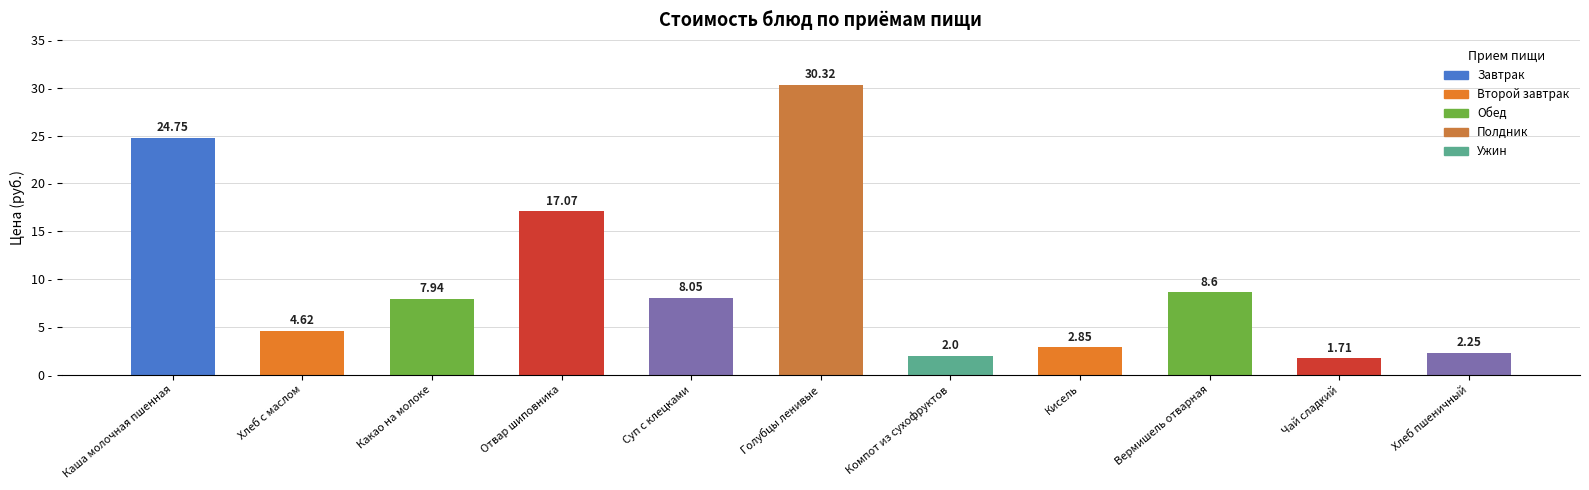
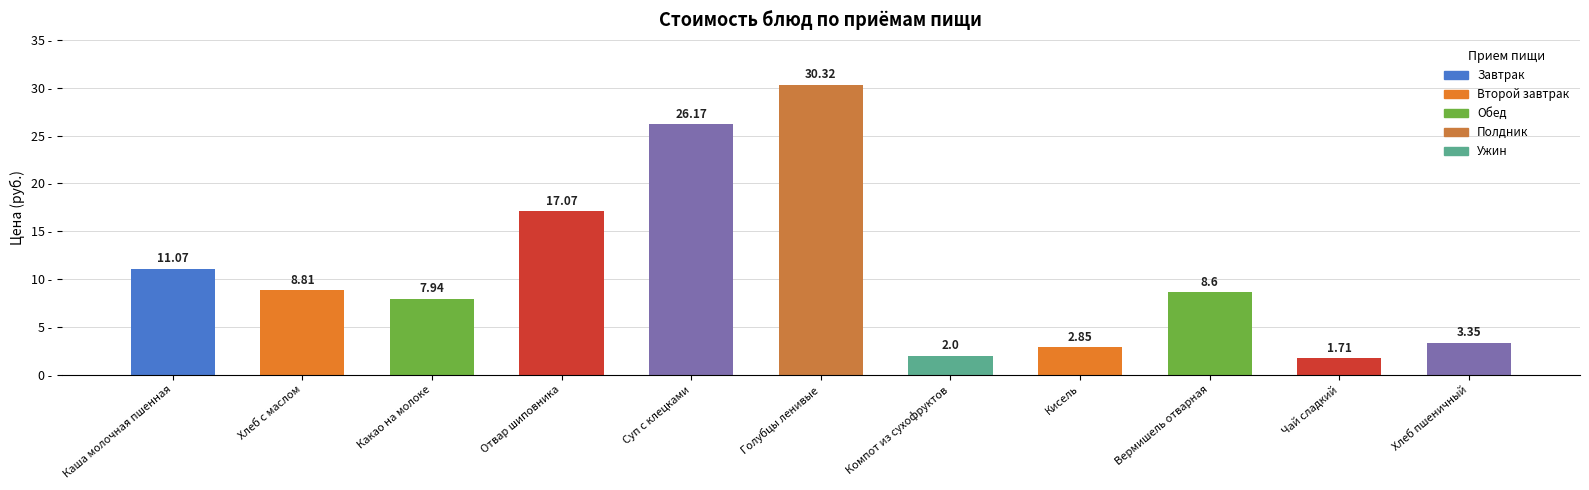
Каша молочная пшенная: 24.75 -> 11.07
Хлеб с маслом: 4.62 -> 8.81
Суп с клецками: 8.05 -> 26.17
Хлеб пшеничный: 2.25 -> 3.35
